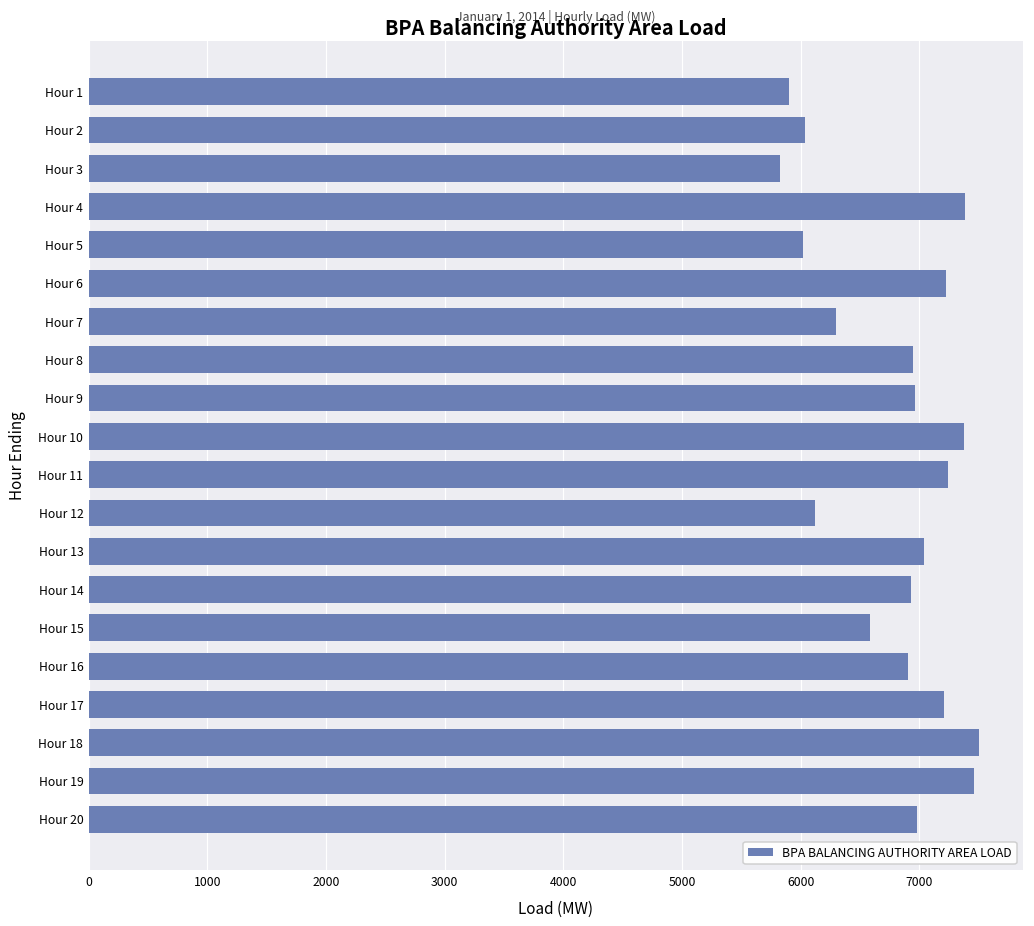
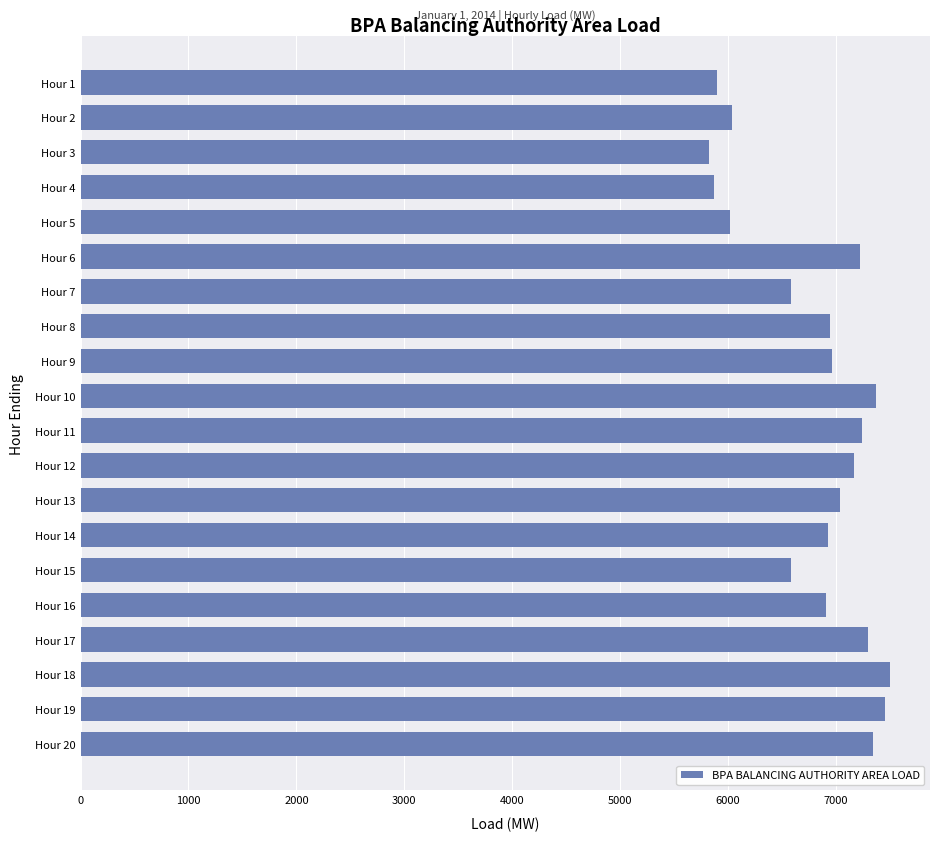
Hour 4: 7380 -> 5870
Hour 7: 6300 -> 6590
Hour 12: 6120 -> 7160
Hour 17: 7210 -> 7300
Hour 20: 6980 -> 7340
